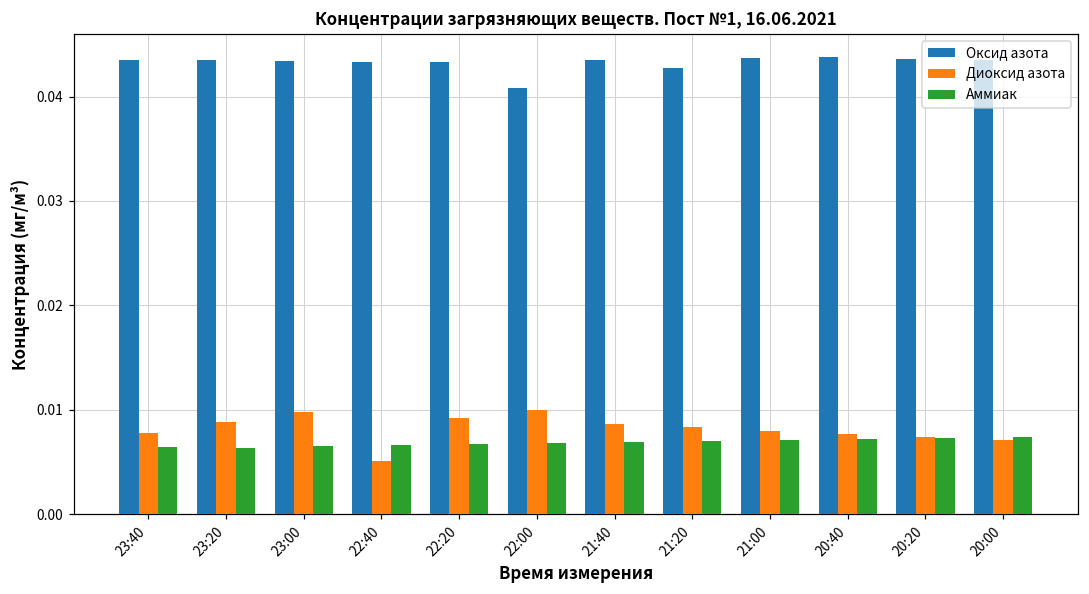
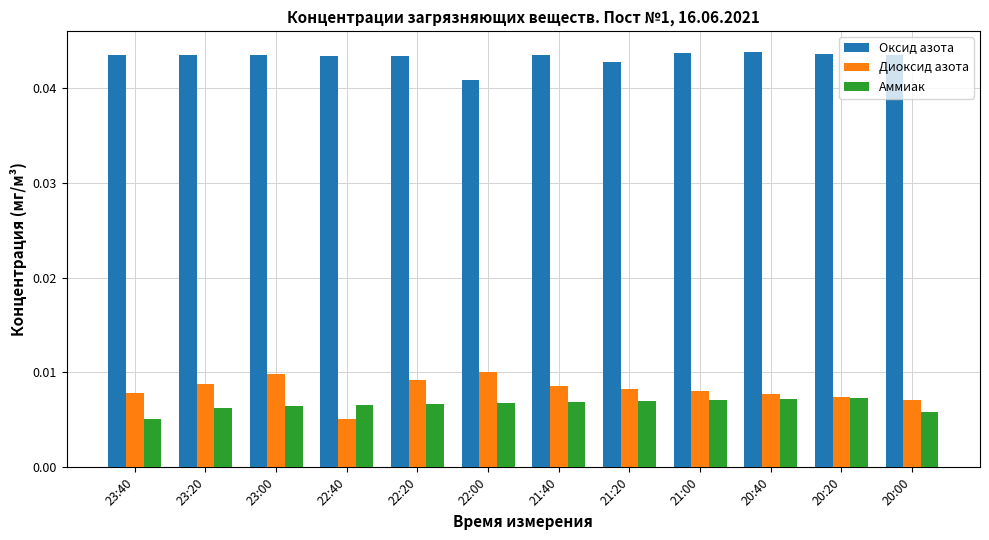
Аммиак, 23:40: 0.006 -> 0.005
Аммиак, 20:00: 0.007 -> 0.006
